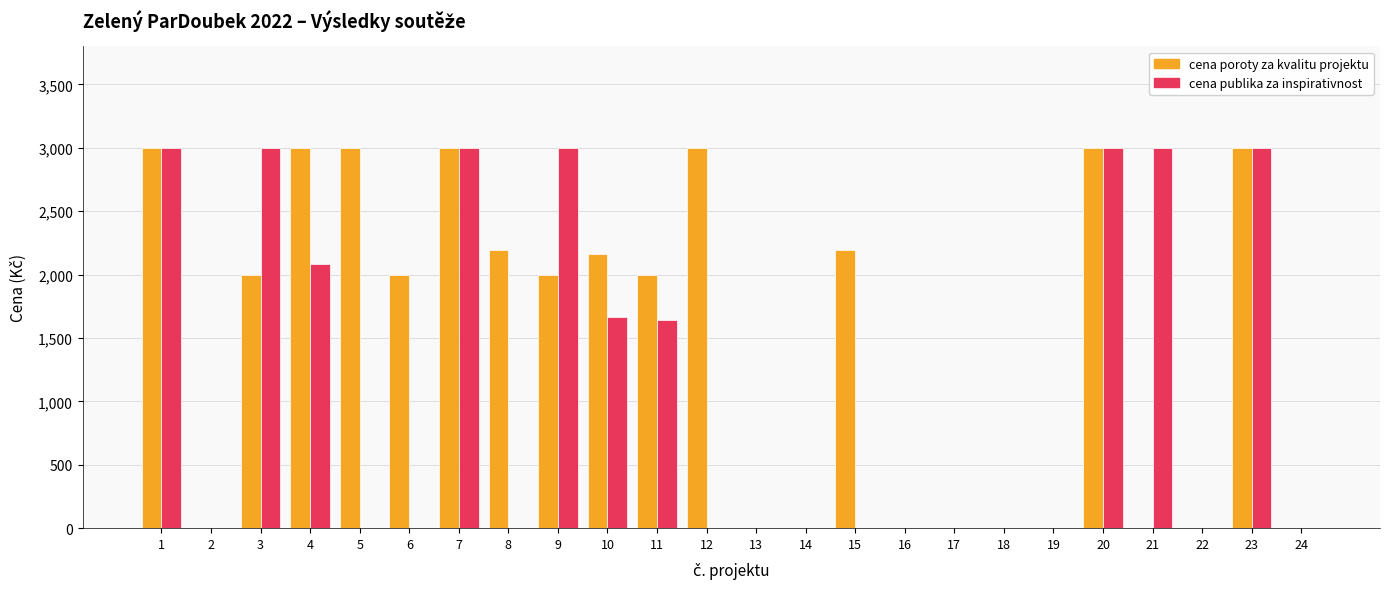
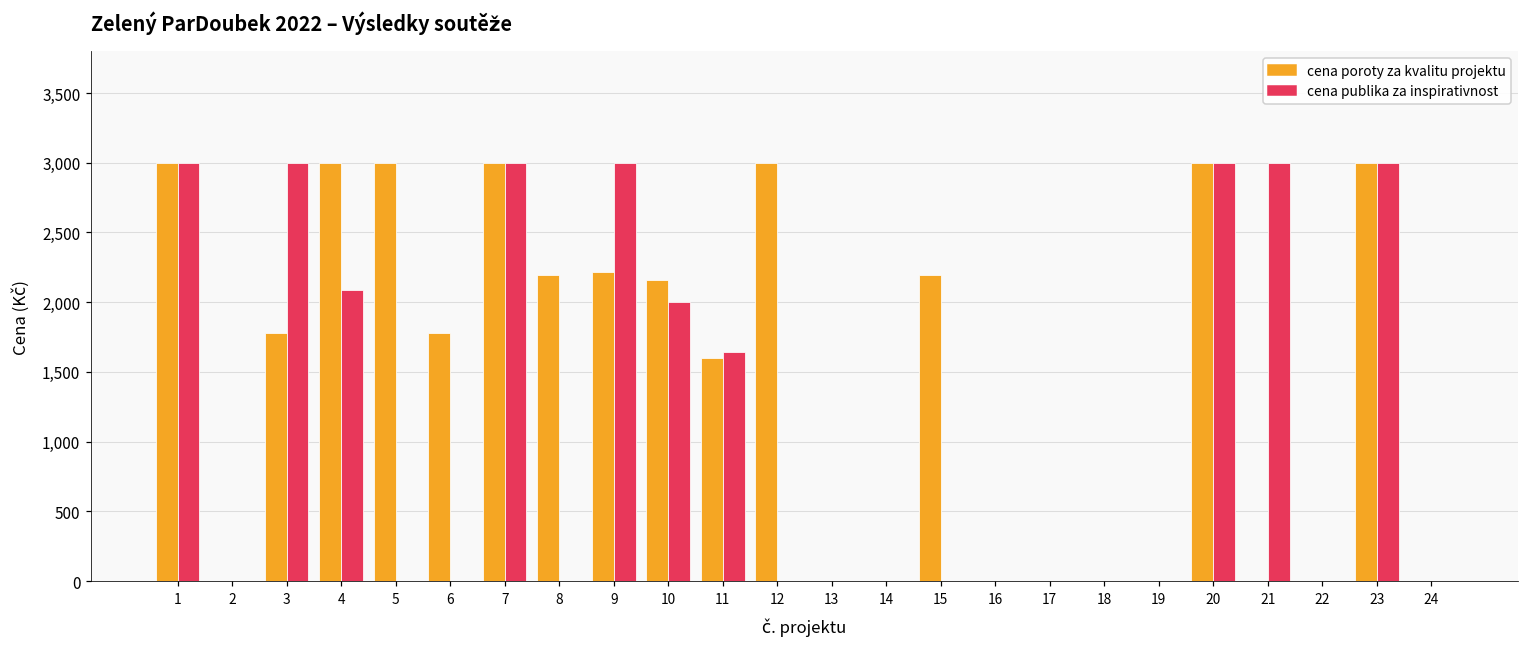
cena poroty za kvalitu projektu, 3: 2,000 -> 1,780
cena poroty za kvalitu projektu, 6: 2,000 -> 1,780
cena poroty za kvalitu projektu, 9: 2,000 -> 2,220
cena publika za inspirativnost, 10: 1,670 -> 2,000
cena poroty za kvalitu projektu, 11: 2,000 -> 1,600
